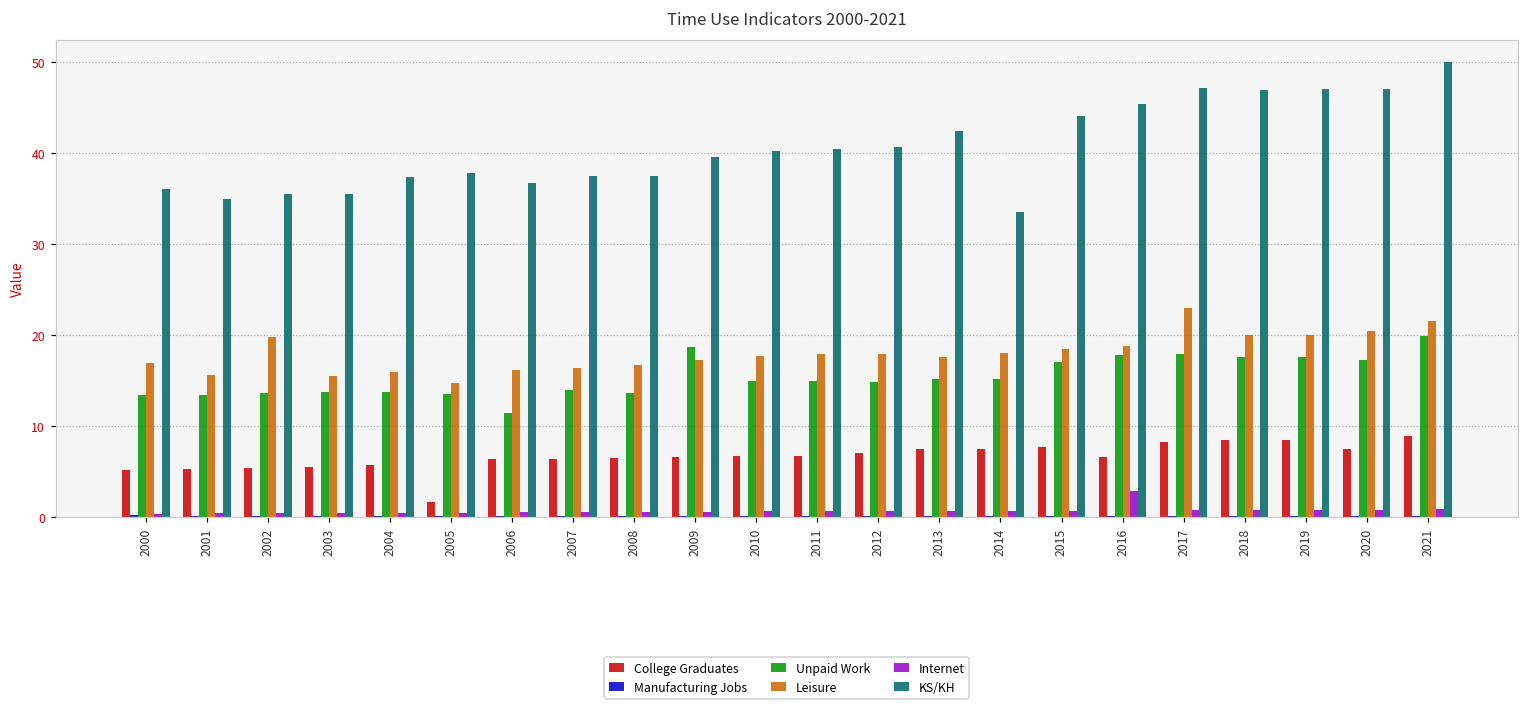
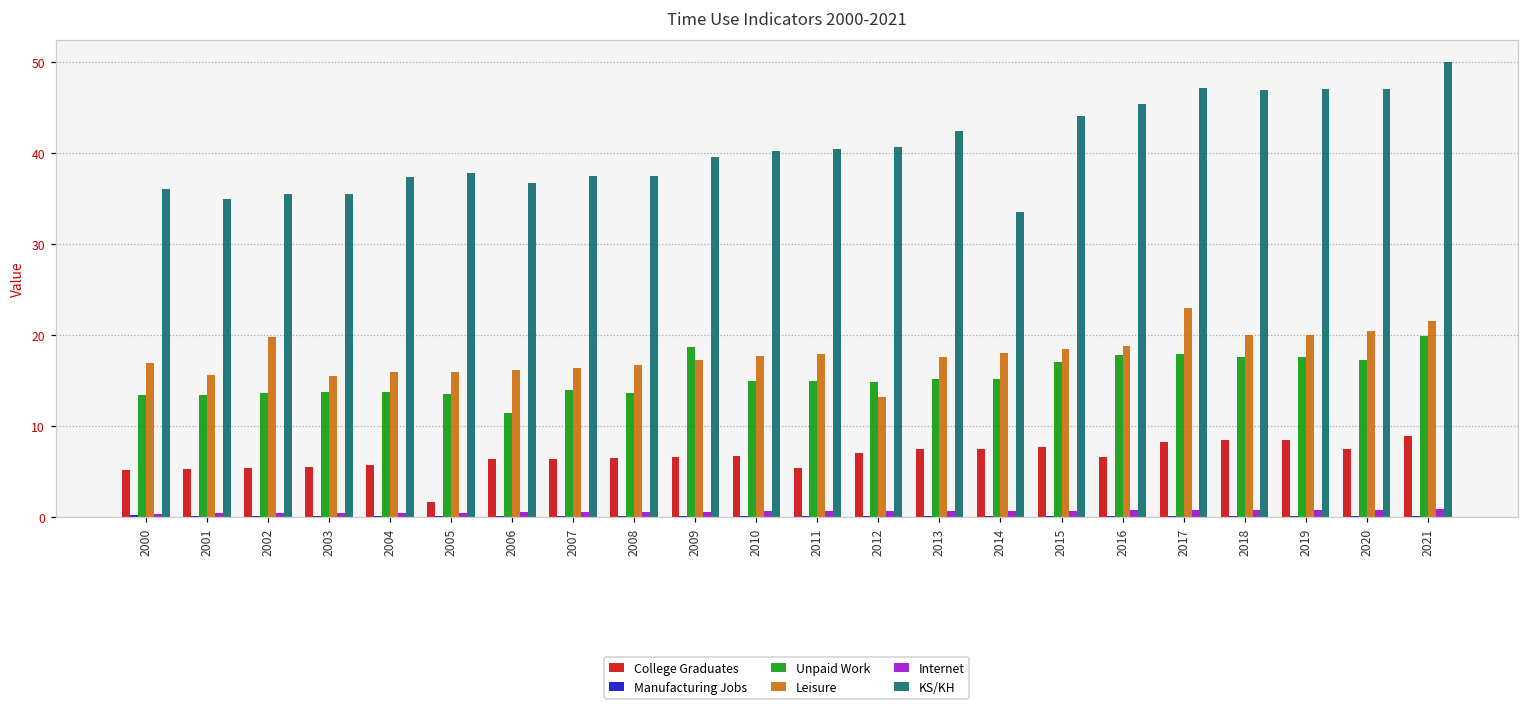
Leisure, 2005: 15 -> 16
College Graduates, 2011: 7 -> 5
Leisure, 2012: 18 -> 13
Internet, 2016: 3 -> 1
